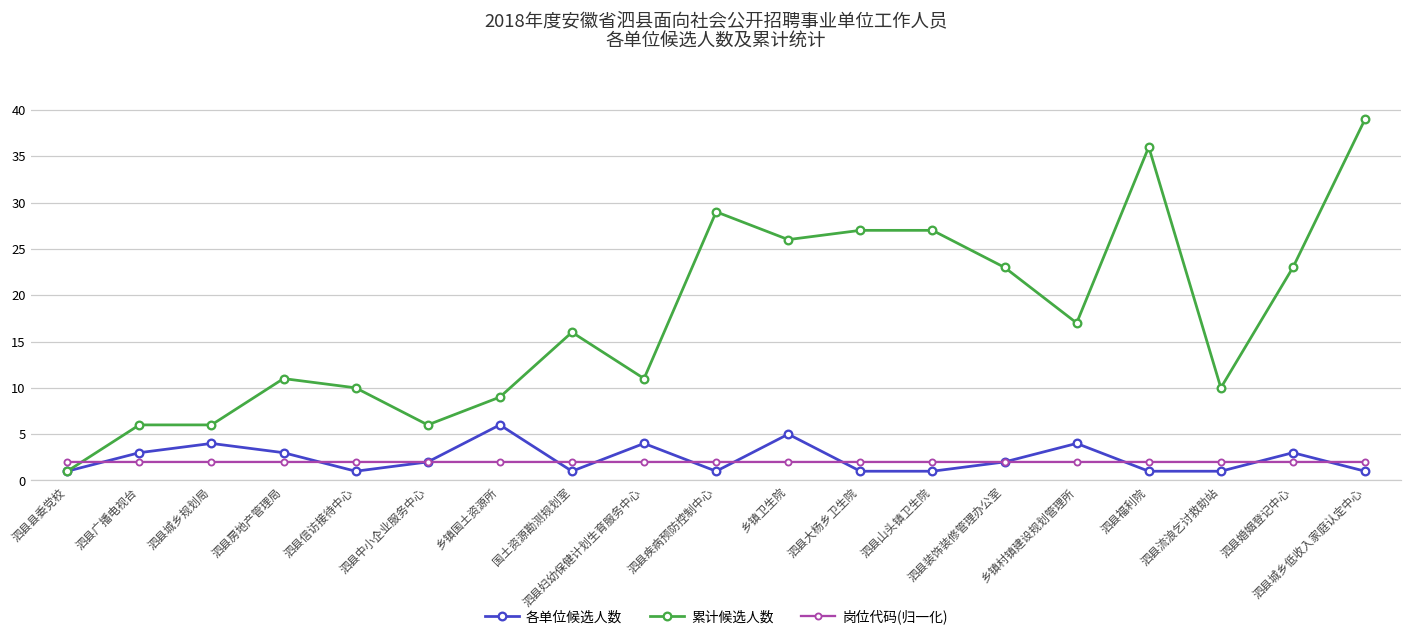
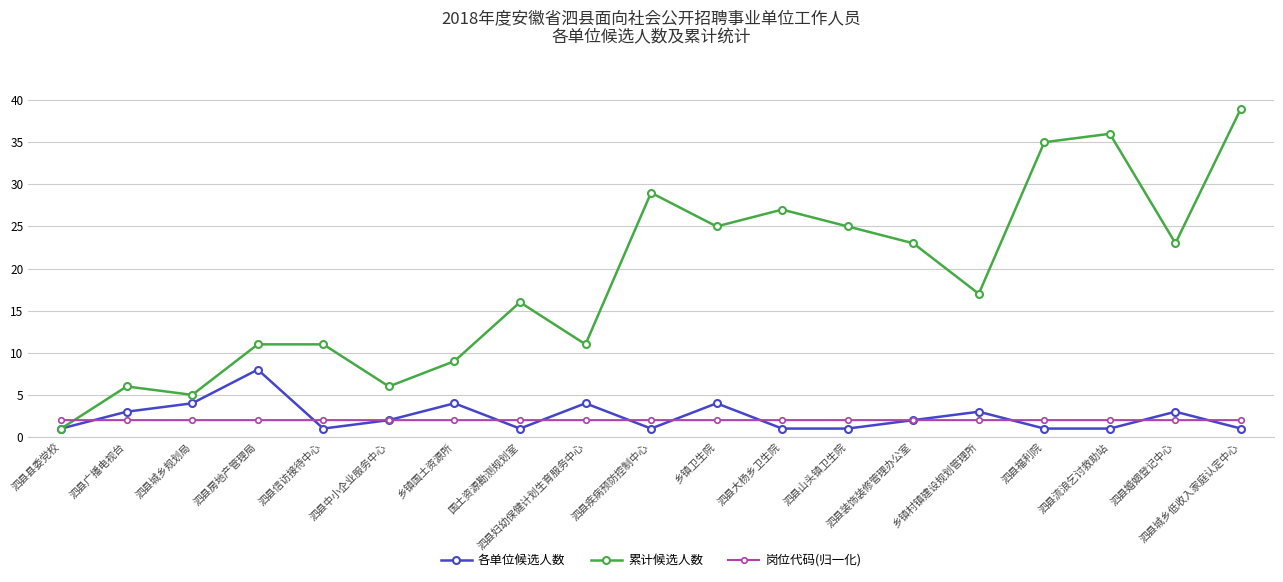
累计候选人数, 泗县城乡规划局: 6 -> 5
各单位候选人数, 泗县房地产管理局: 3 -> 8
累计候选人数, 泗县信访接待中心: 10 -> 11
各单位候选人数, 乡镇国土资源所: 6 -> 4
各单位候选人数, 乡镇卫生院: 5 -> 4
累计候选人数, 乡镇卫生院: 26 -> 25
累计候选人数, 泗县山头镇卫生院: 27 -> 25
各单位候选人数, 乡镇村镇建设规划管理所: 4 -> 3
累计候选人数, 泗县福利院: 36 -> 35
累计候选人数, 泗县流浪乞讨救助站: 10 -> 36
